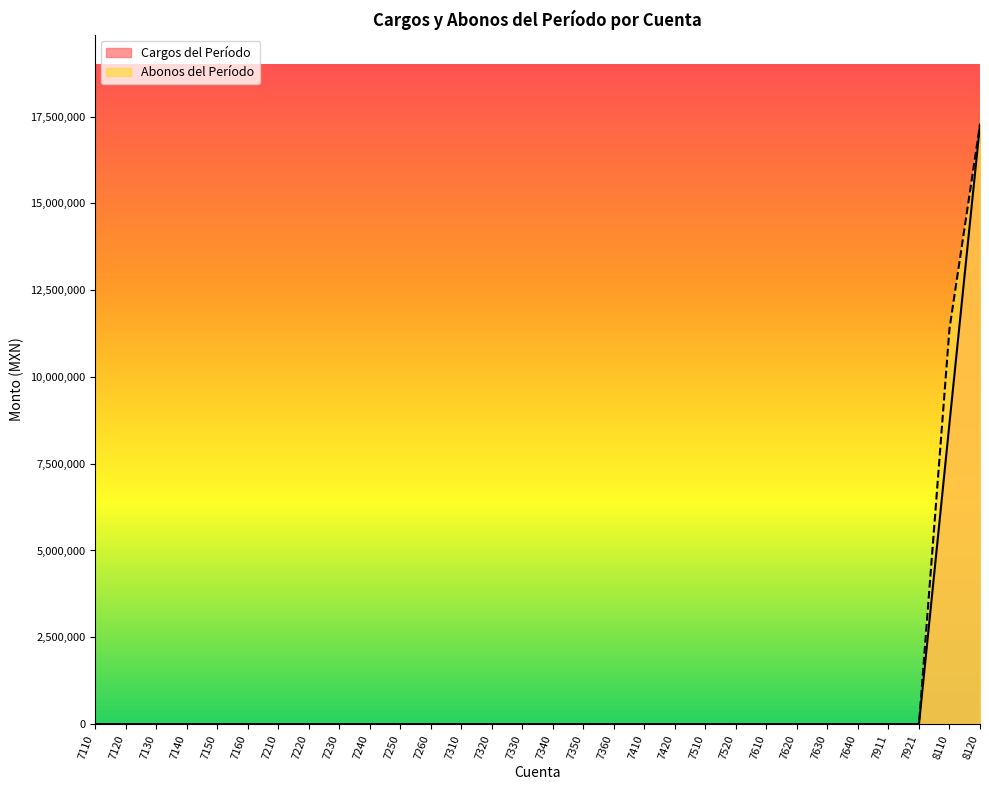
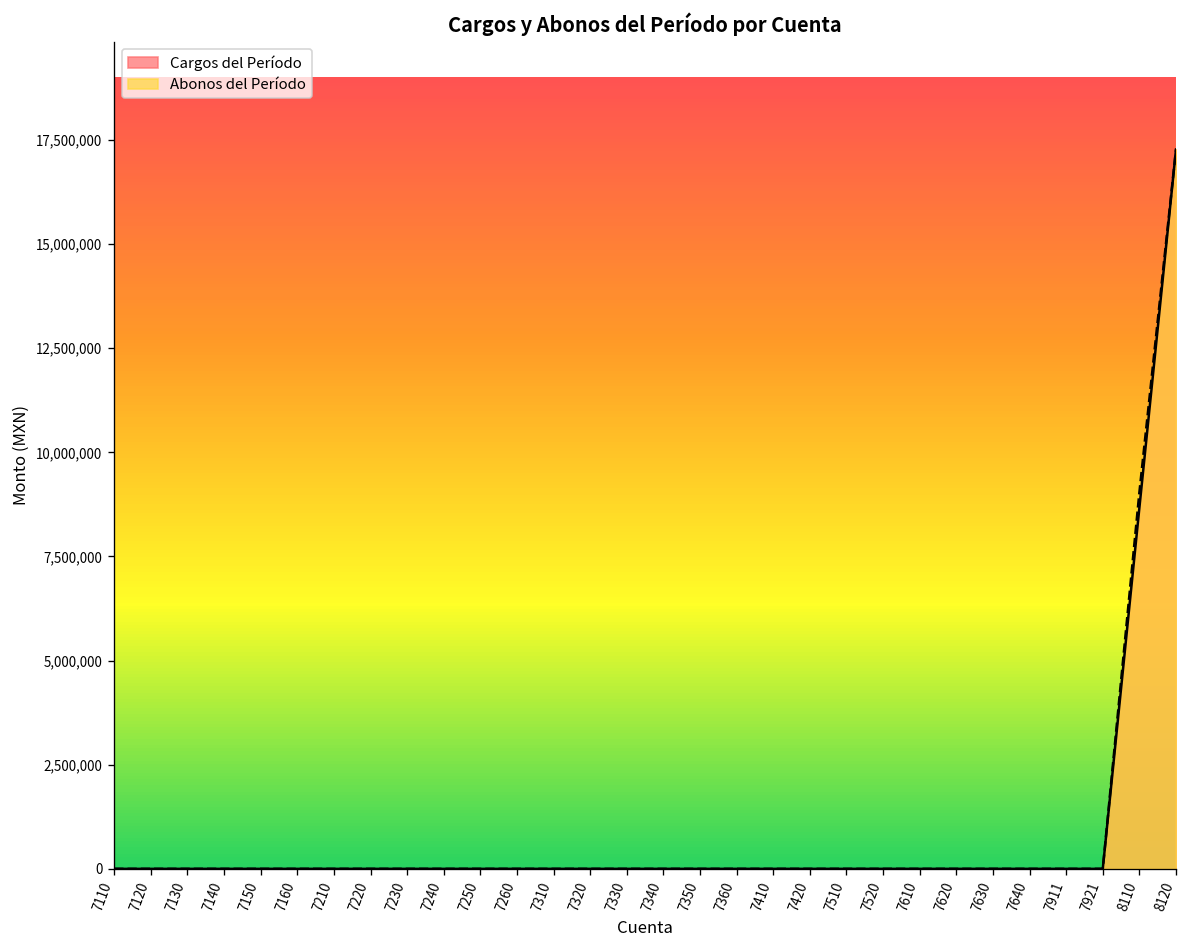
Abonos del Período, 8110: 11,400,000 -> 9,000,000
